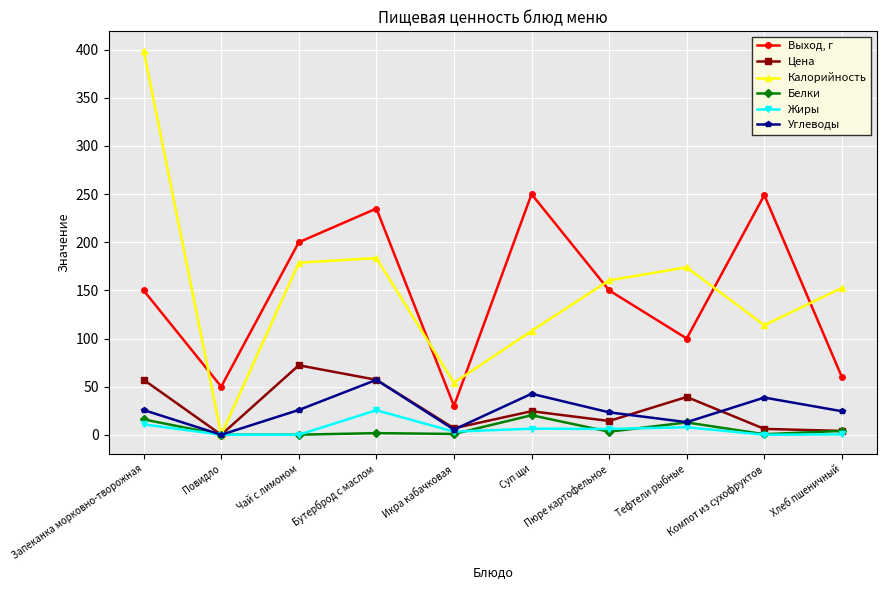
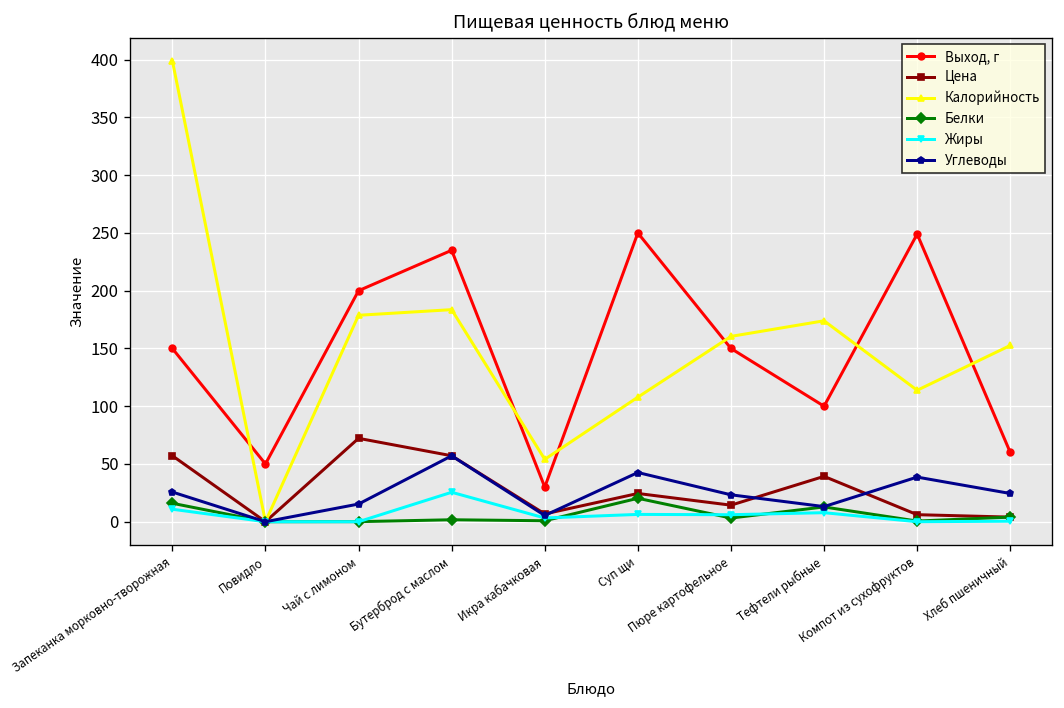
Углеводы, Чай с лимоном: 30 -> 20
